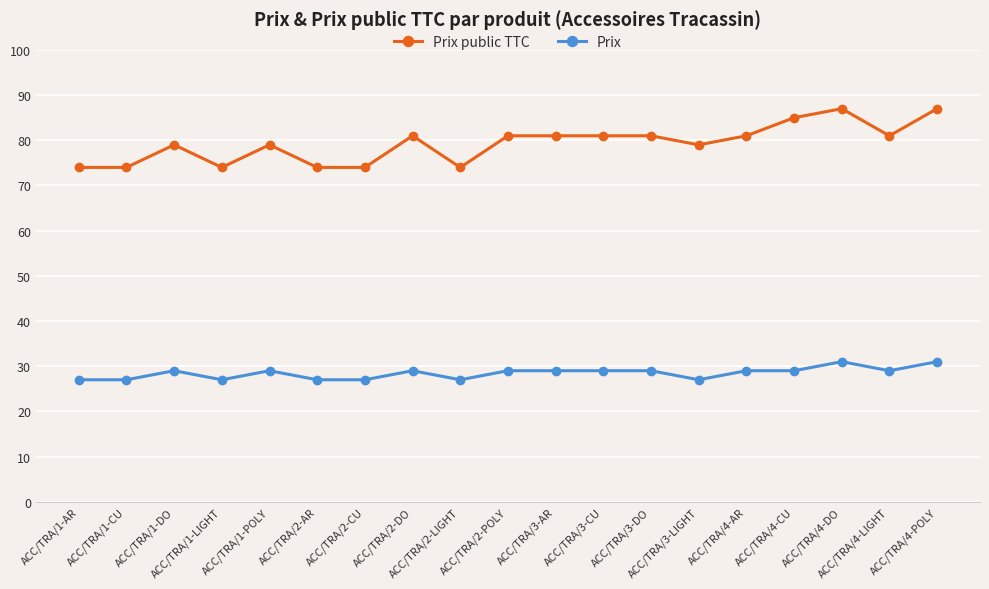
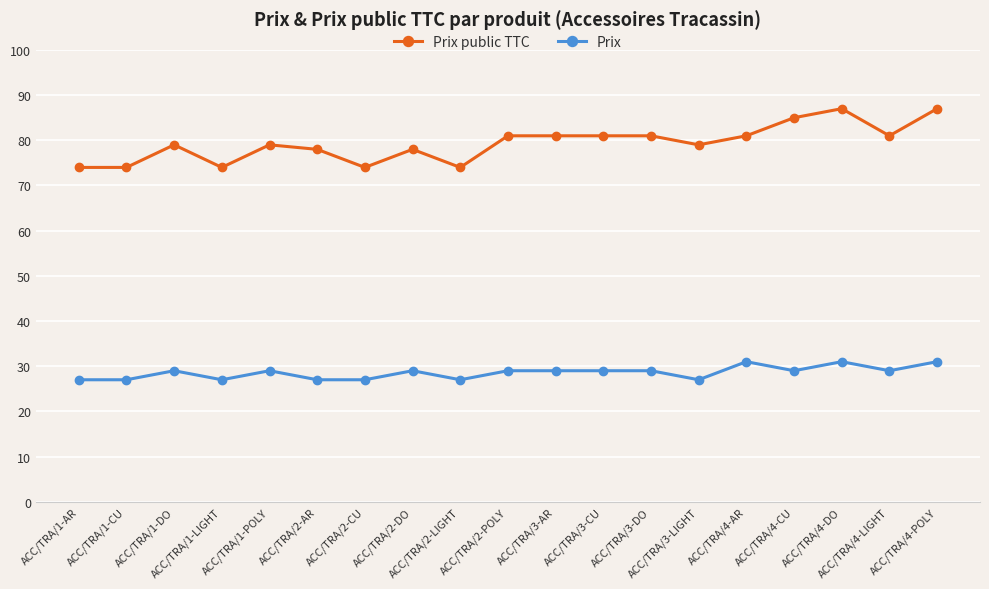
Prix public TTC, ACC/TRA/2-AR: 74 -> 78
Prix public TTC, ACC/TRA/2-DO: 81 -> 78
Prix, ACC/TRA/4-AR: 29 -> 31
